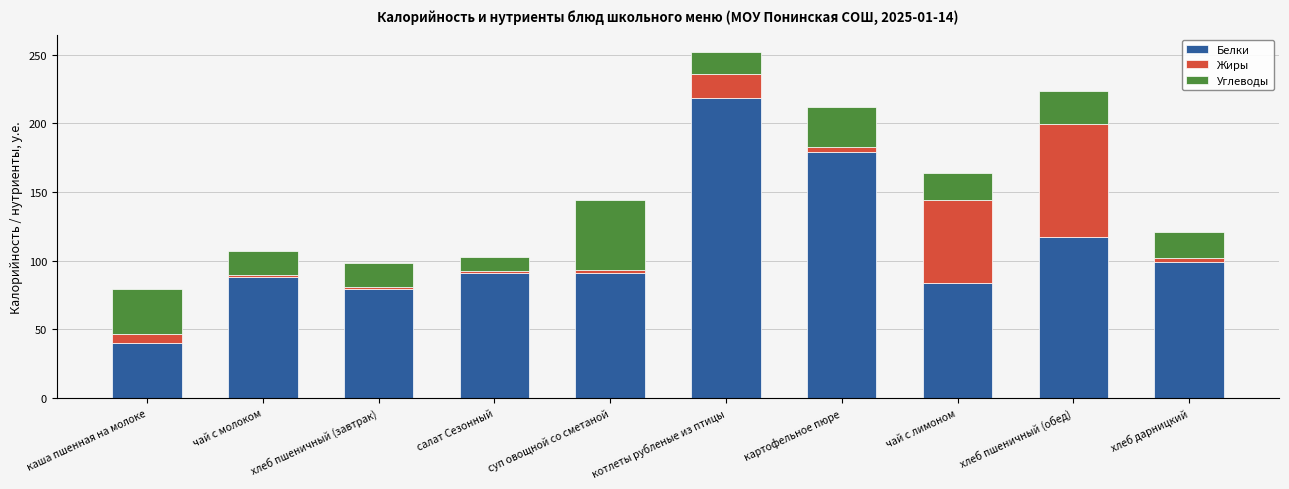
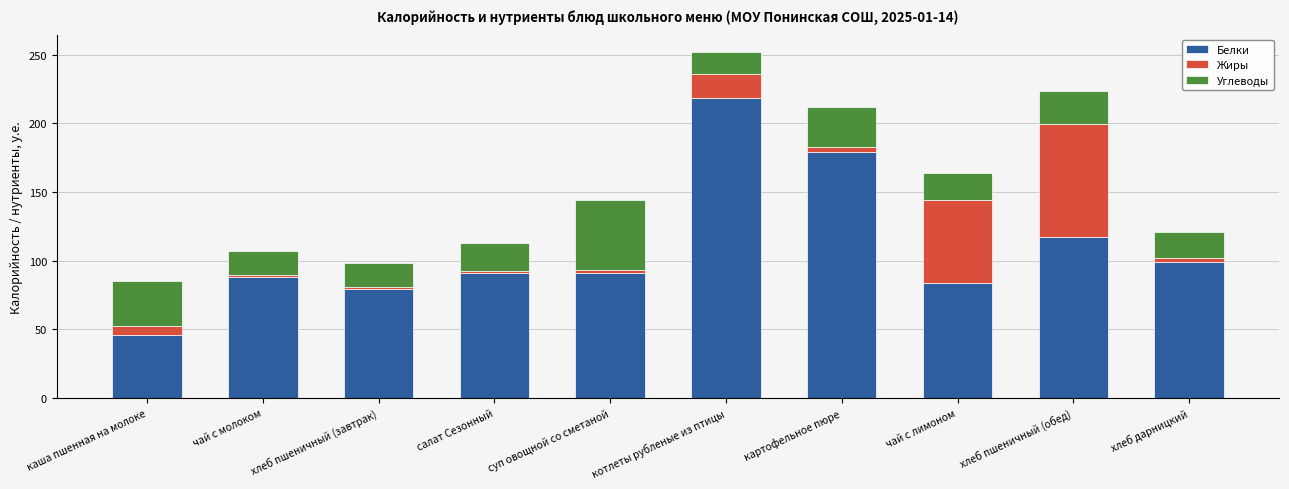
Белки, каша пшенная на молоке: 40 -> 46
Углеводы, салат Сезонный: 10 -> 20
